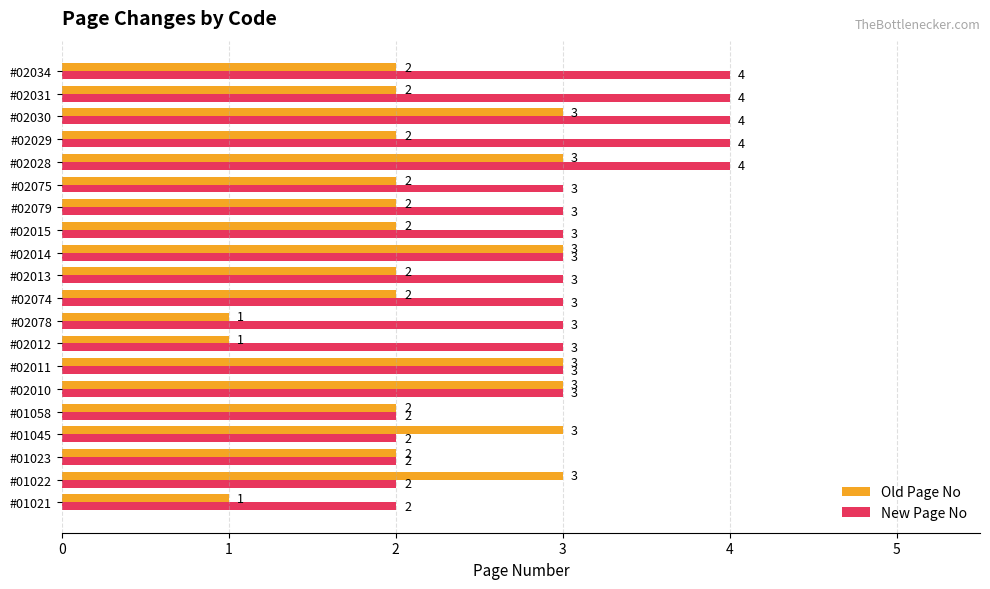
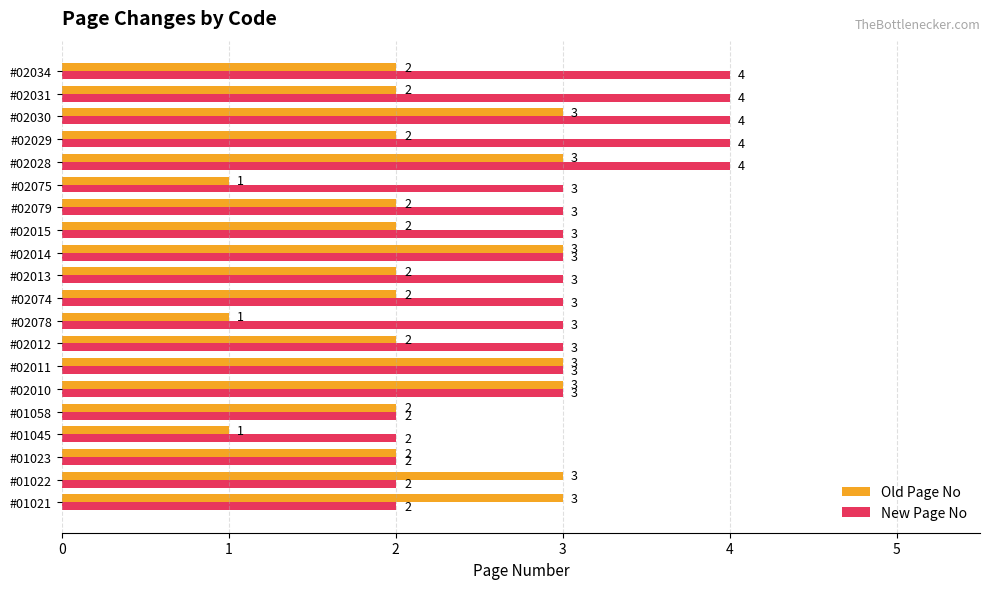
Old Page No, #02075: 2 -> 1
Old Page No, #02012: 1 -> 2
Old Page No, #01045: 3 -> 1
Old Page No, #01021: 1 -> 3
